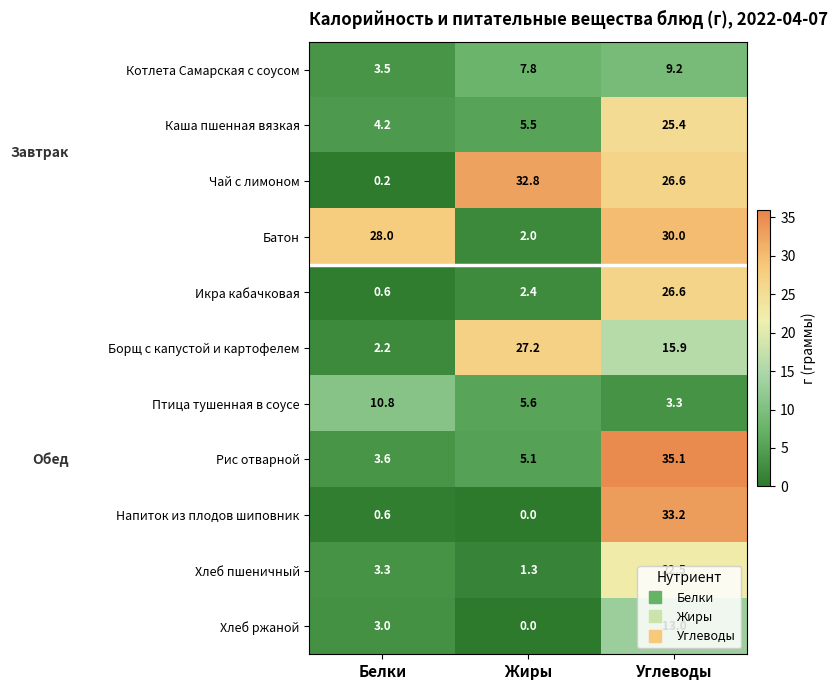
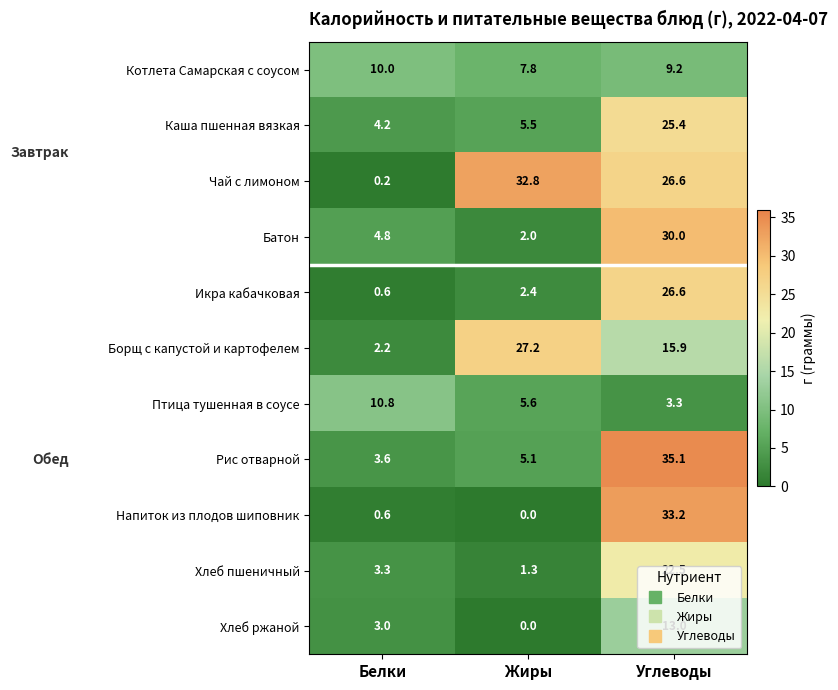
Котлета Самарская с соусом, Белки: 3.5 -> 10.0
Батон, Белки: 28.0 -> 4.8
